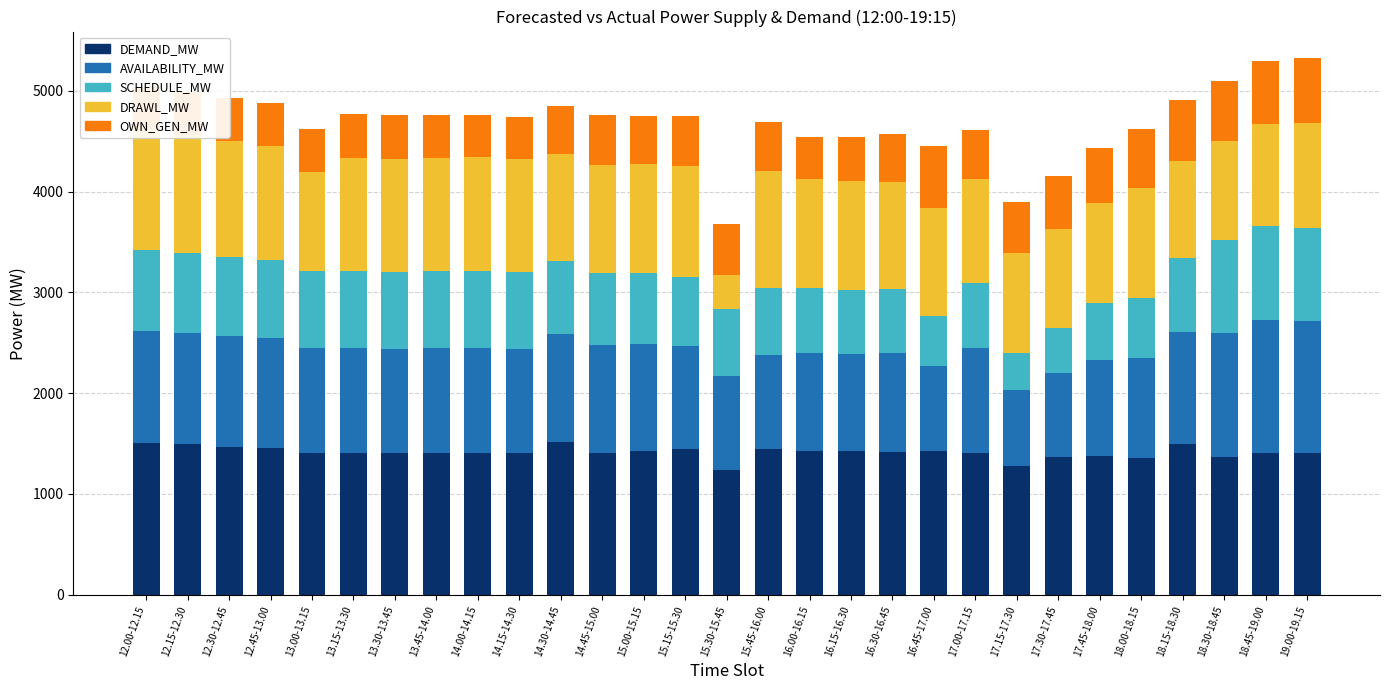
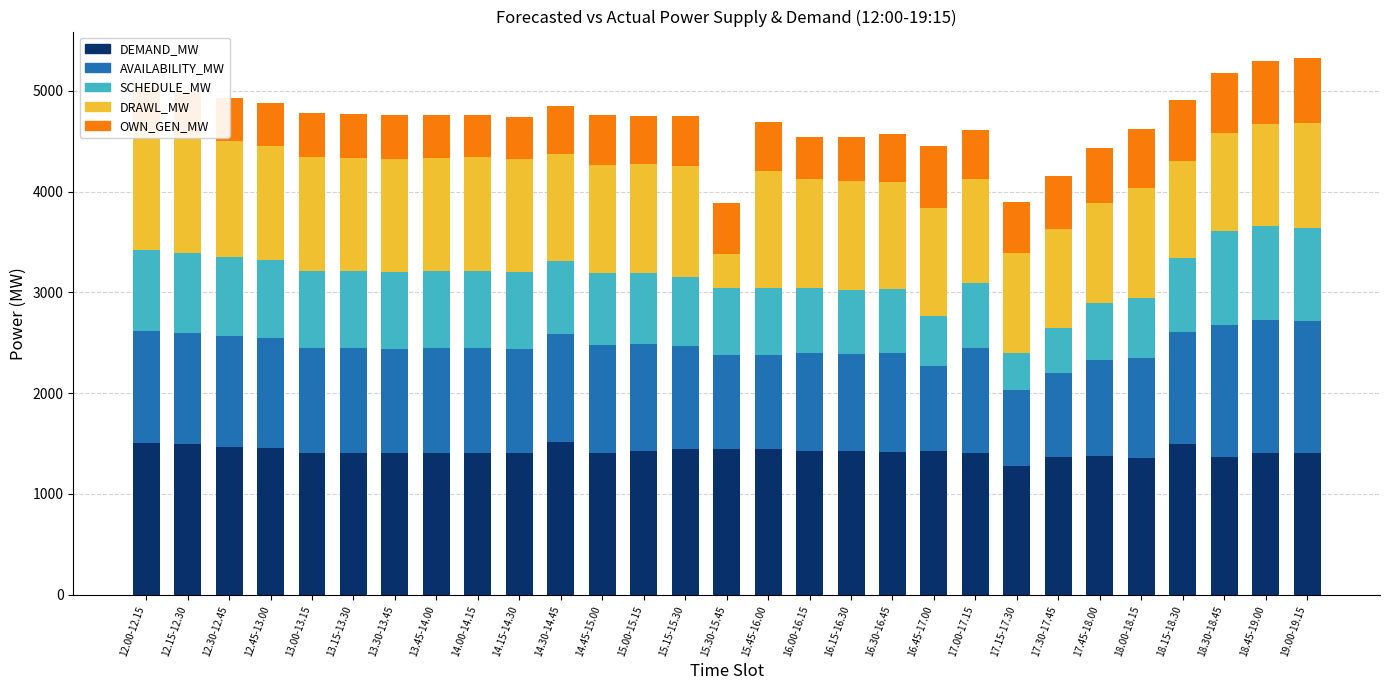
DRAWL_MW, 13.00-13.15: 980 -> 1130
DEMAND_MW, 15.30-15.45: 1230 -> 1440
AVAILABILITY_MW, 18.30-18.45: 1230 -> 1310
